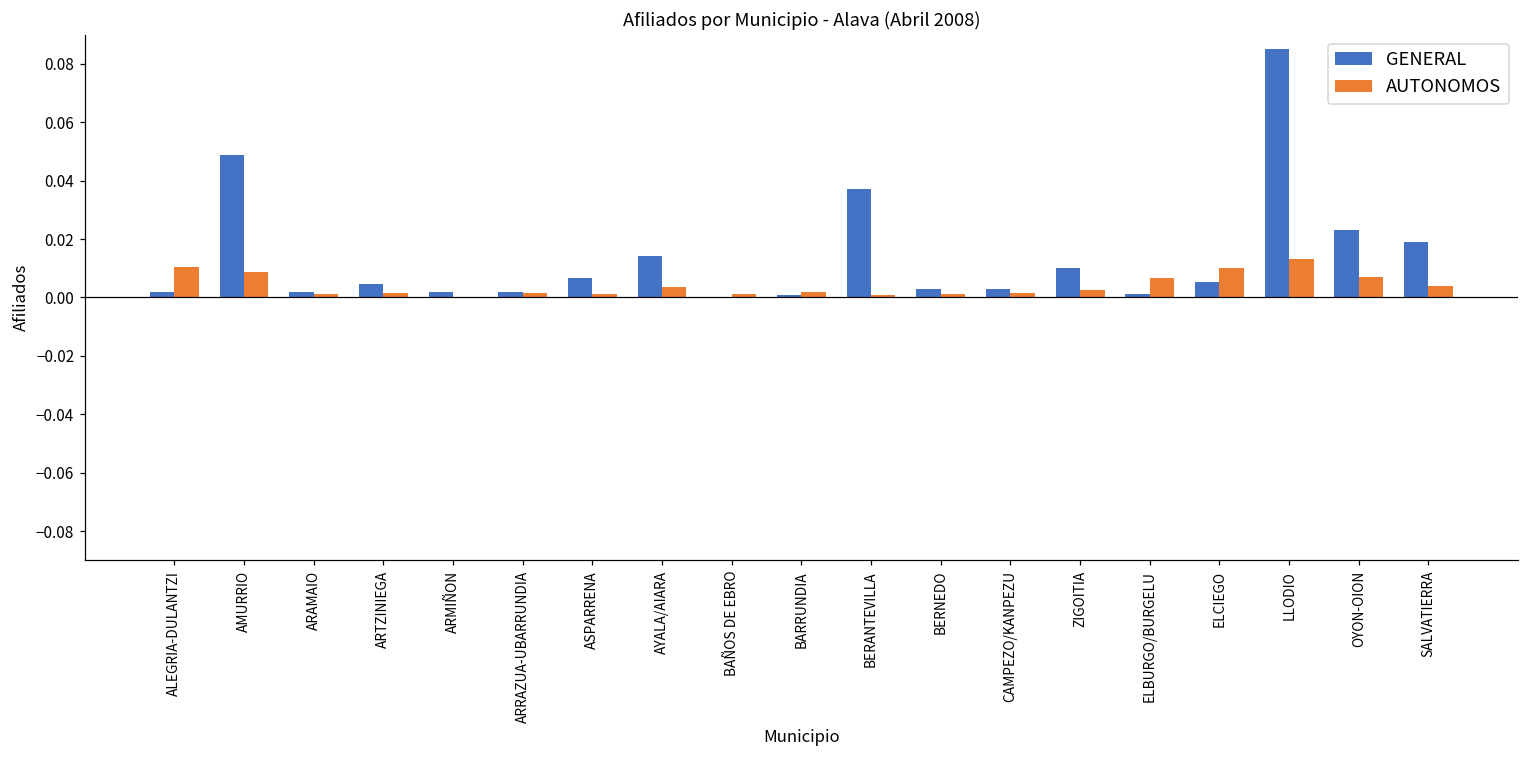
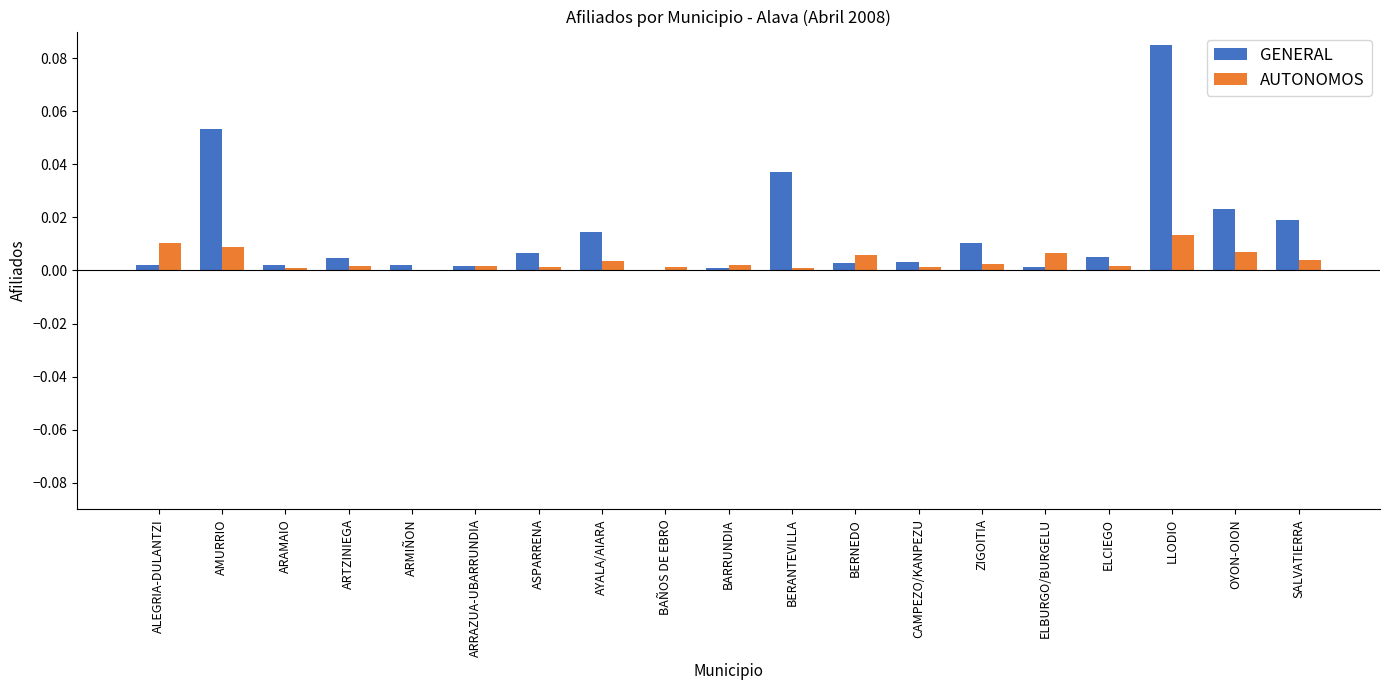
GENERAL, AMURRIO: 0.049 -> 0.053
AUTONOMOS, BERNEDO: 0.001 -> 0.006
AUTONOMOS, ELCIEGO: 0.010 -> 0.002
